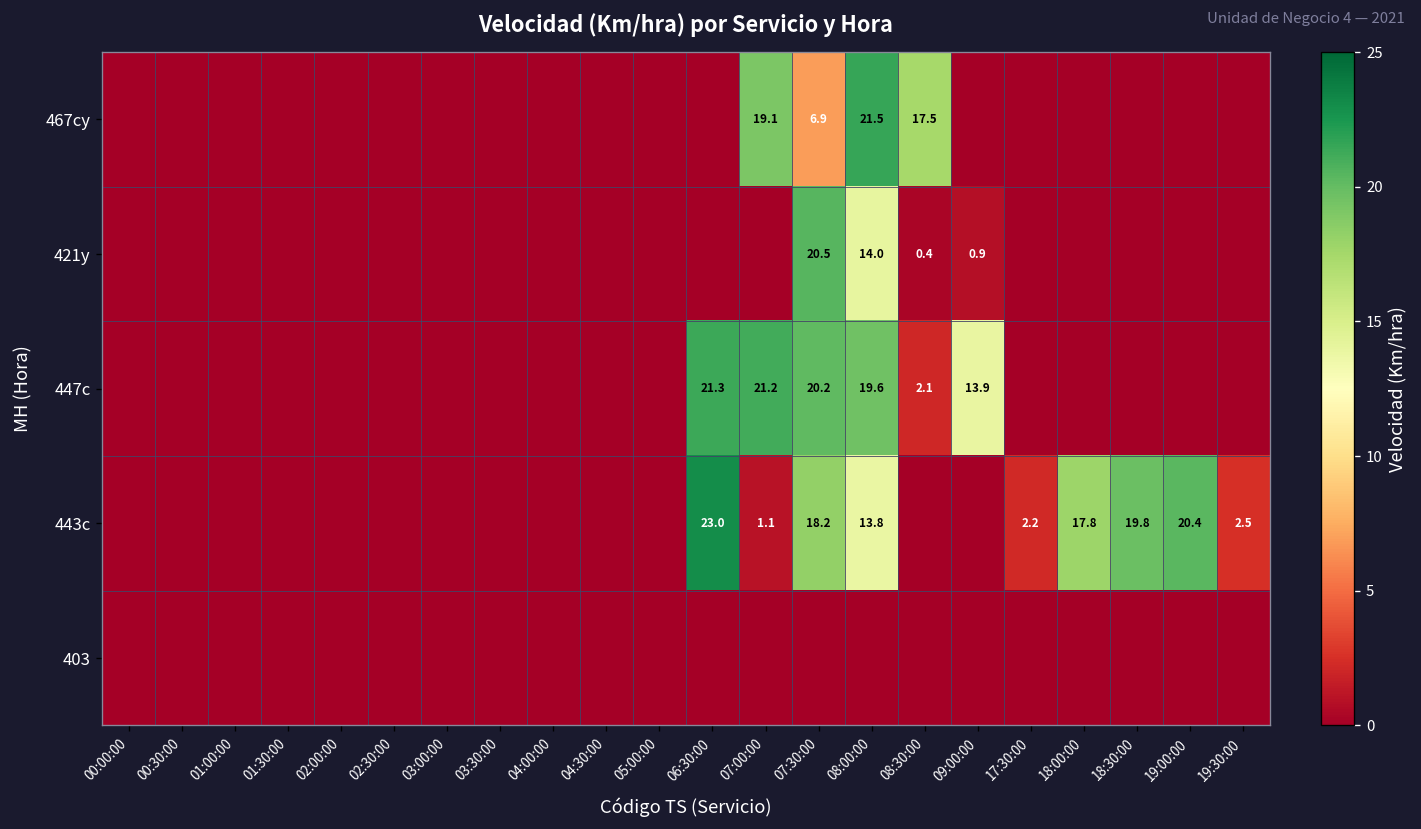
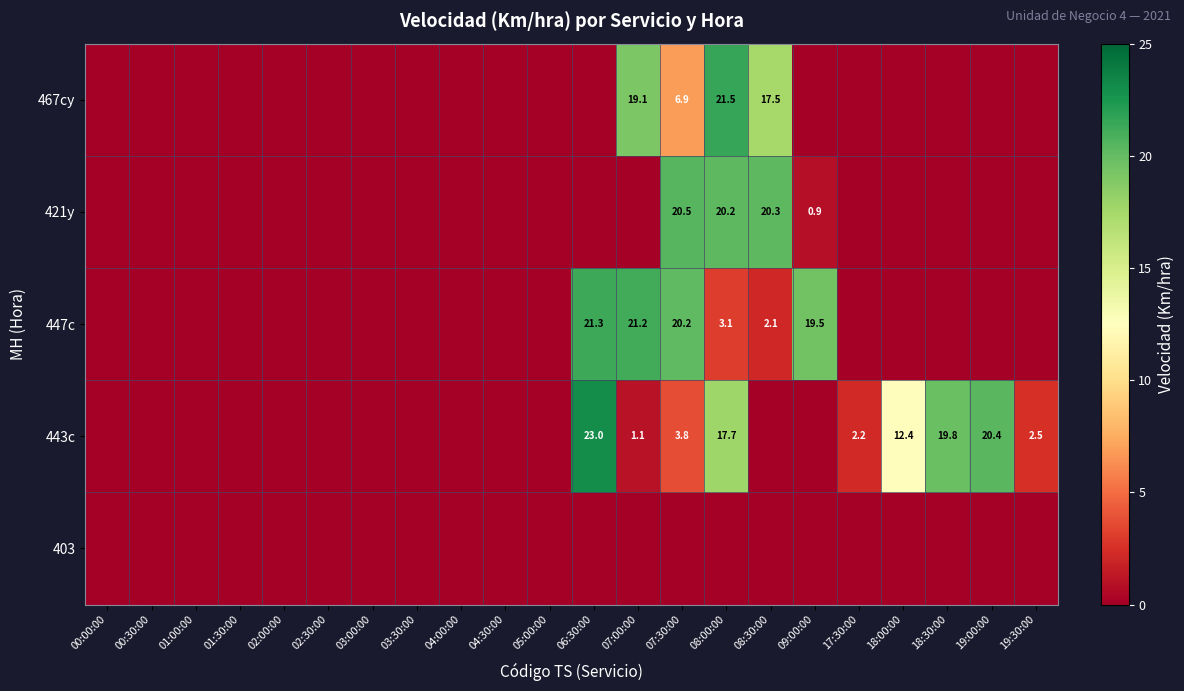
421y, 08:00:00: 14.0 -> 20.2
421y, 08:30:00: 0.4 -> 20.3
447c, 08:00:00: 19.6 -> 3.1
447c, 09:00:00: 13.9 -> 19.5
443c, 07:30:00: 18.2 -> 3.8
443c, 08:00:00: 13.8 -> 17.7
443c, 18:00:00: 17.8 -> 12.4
